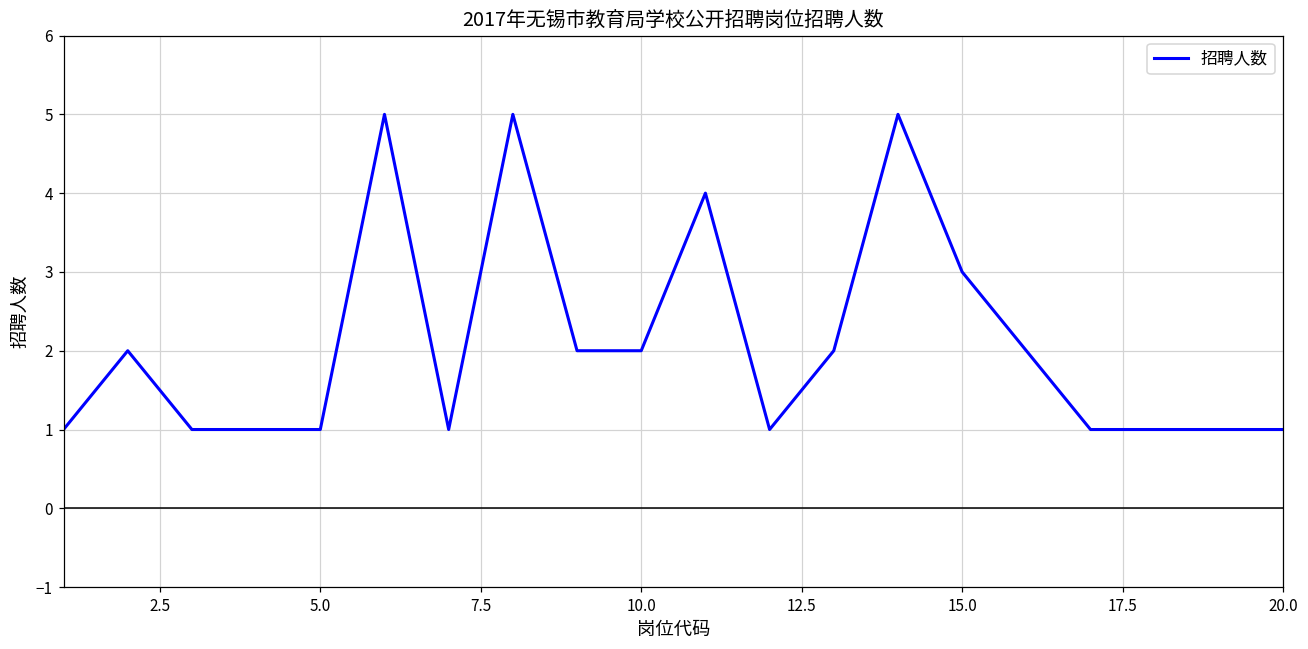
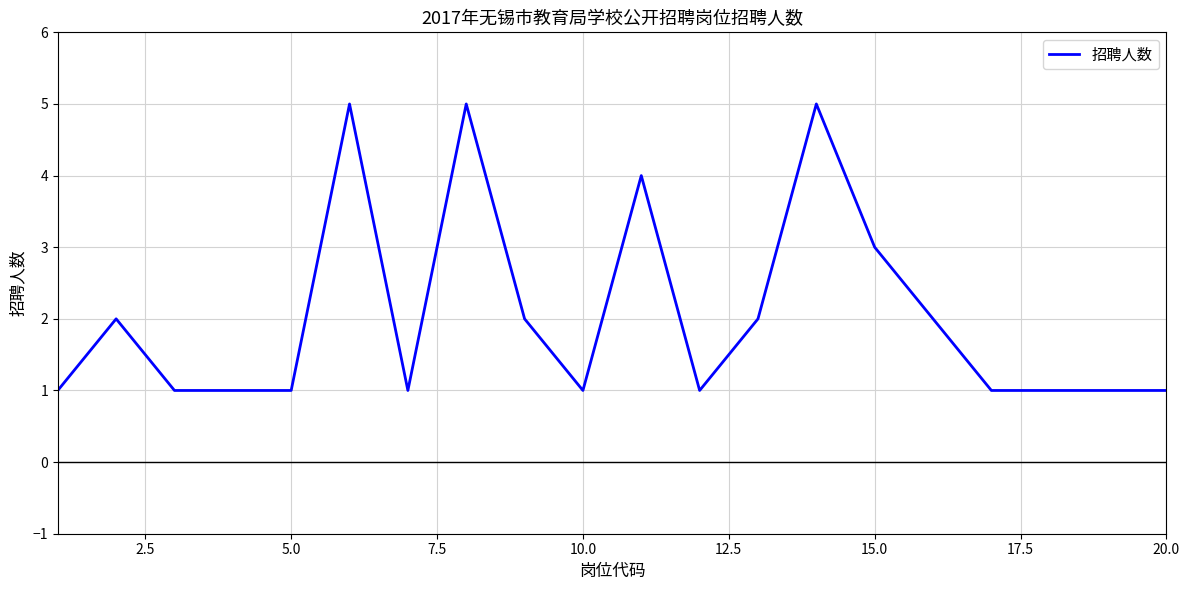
10.0: 2 -> 1
